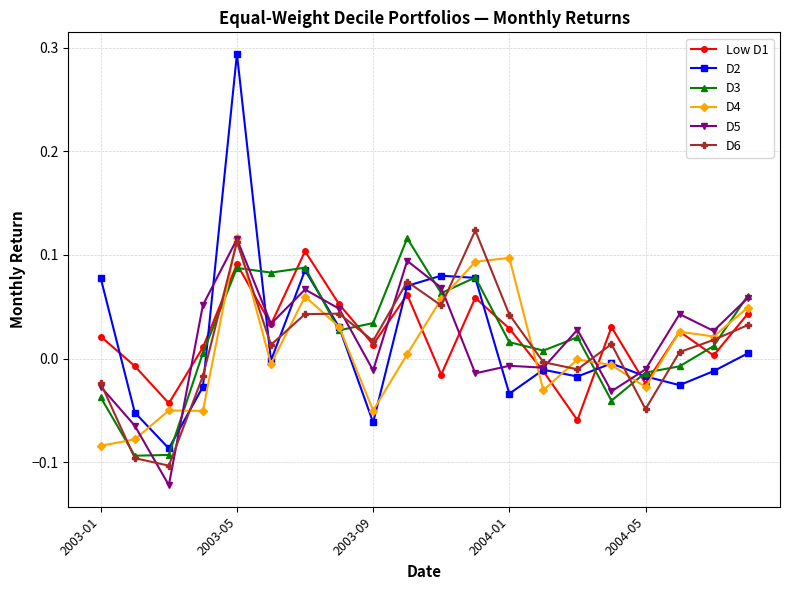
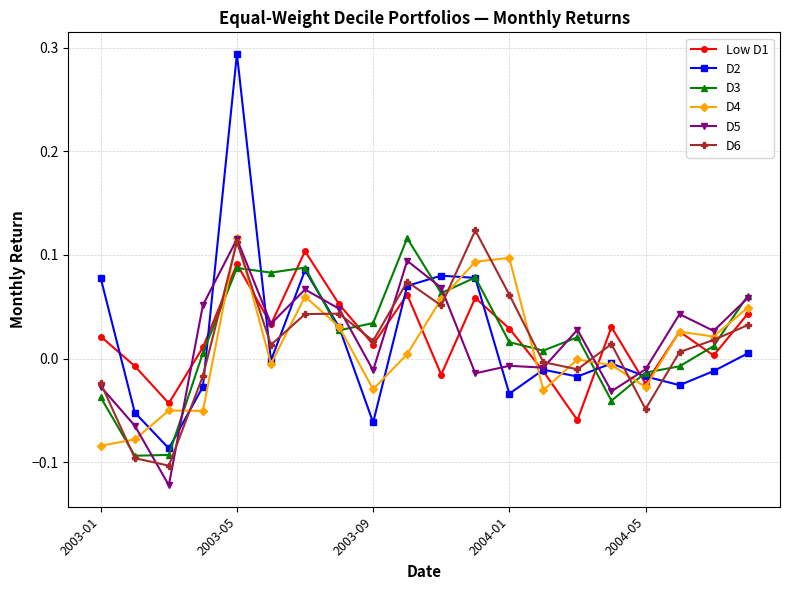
D4, 2003-09: -0.050 -> -0.030
D6, 2004-01: 0.043 -> 0.062
